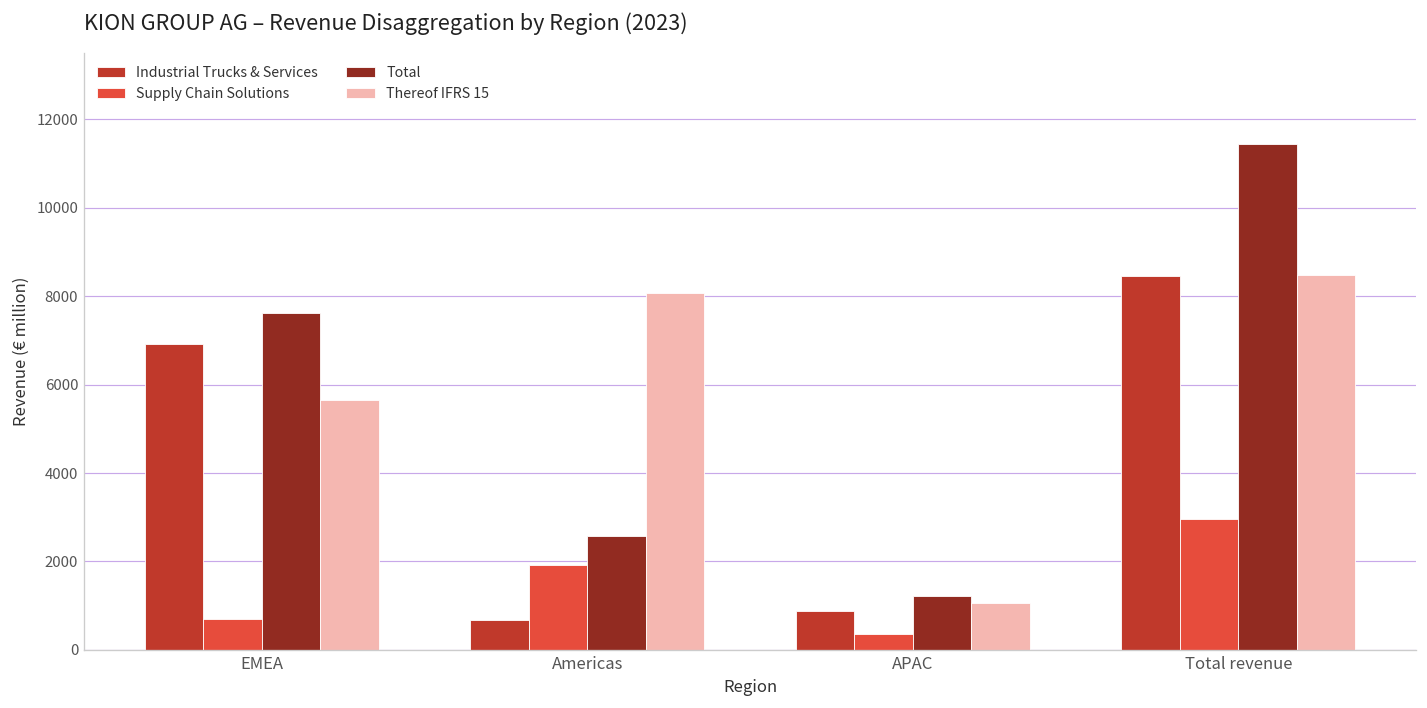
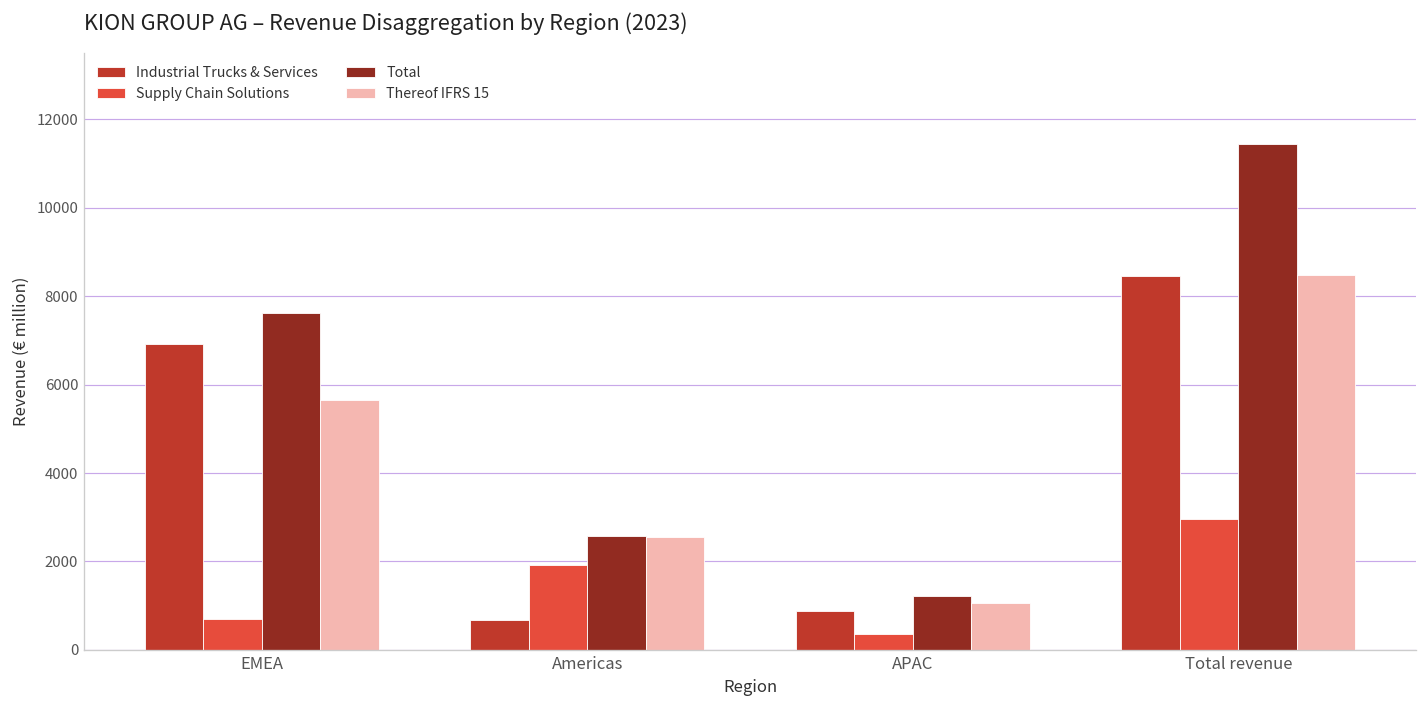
Thereof IFRS 15, Americas: 8100 -> 2600
